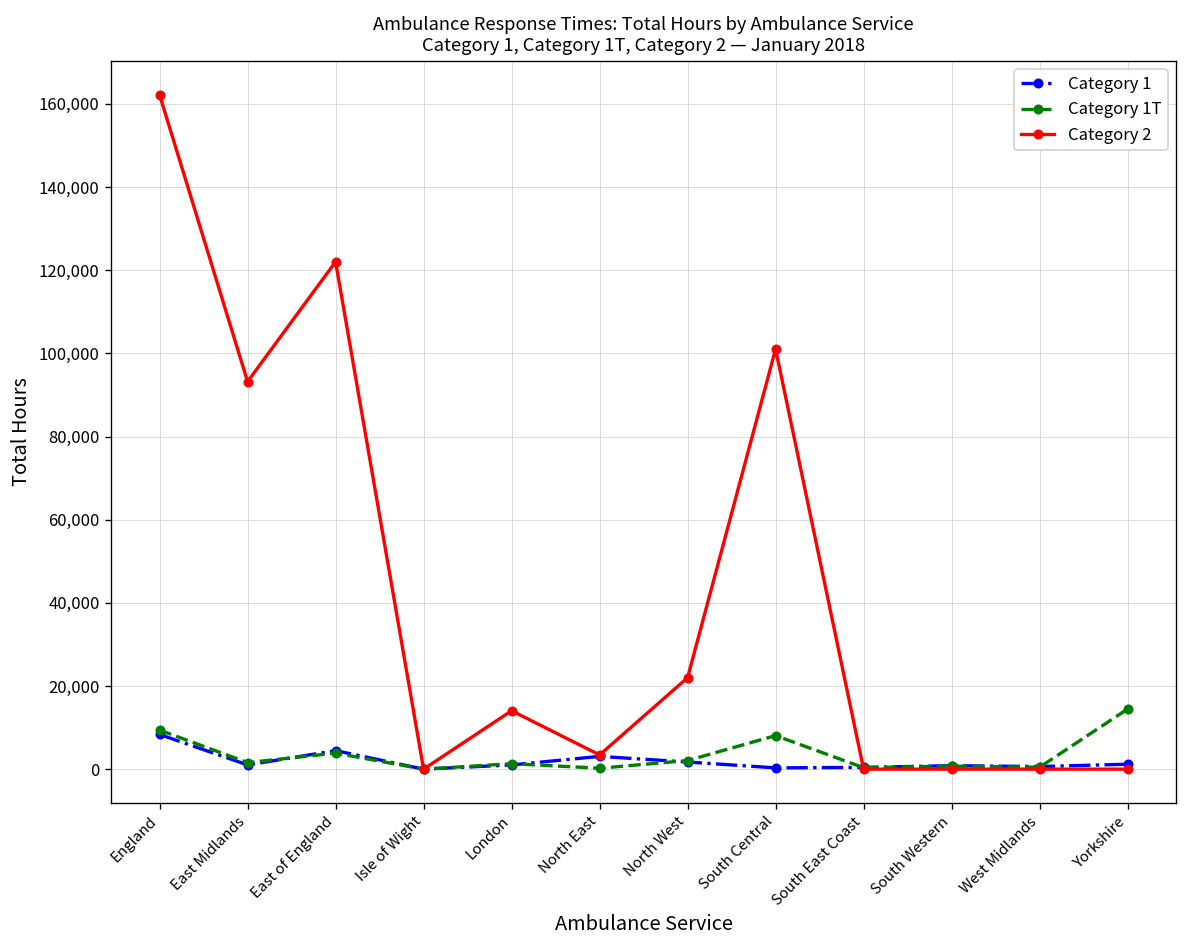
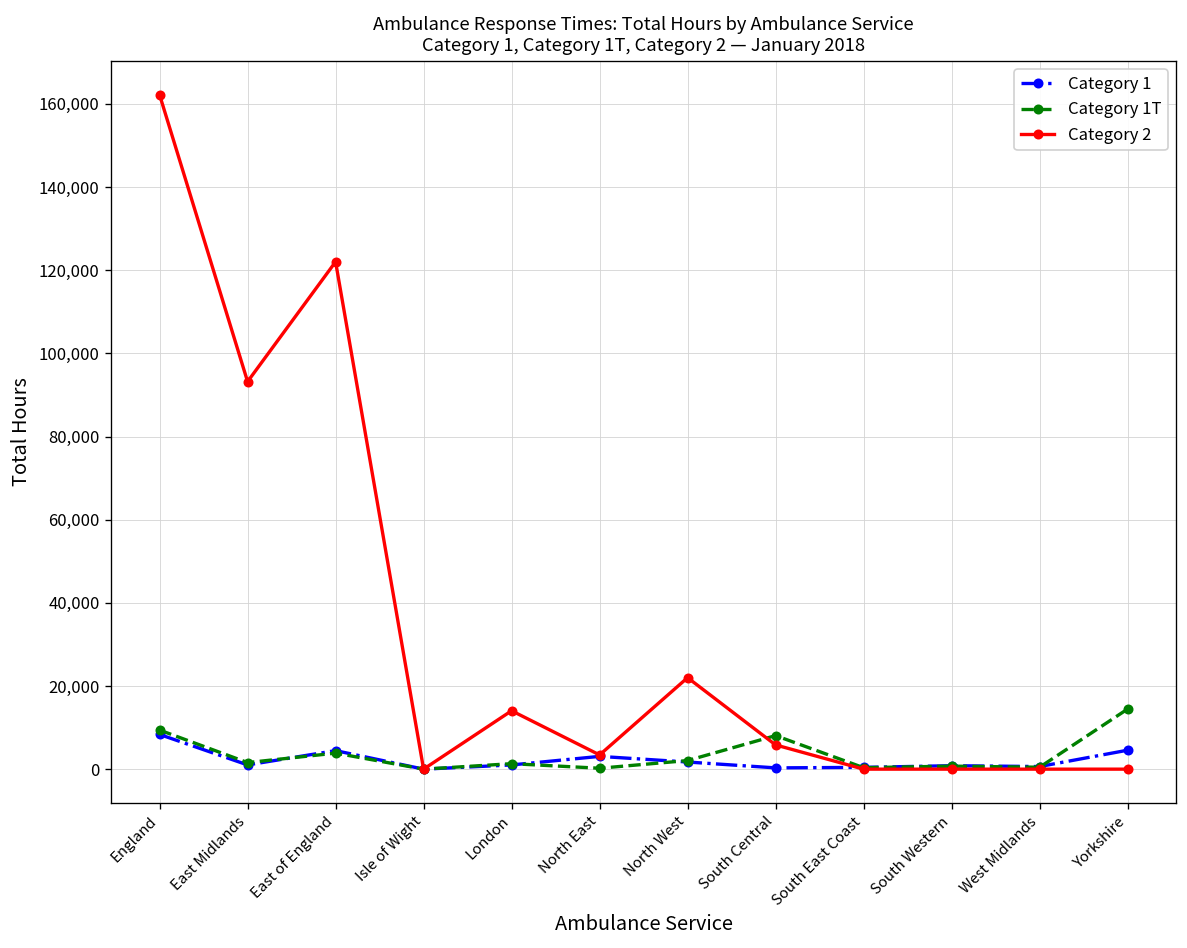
Category 2, South Central: 101,000 -> 6,000
Category 1, Yorkshire: 1,000 -> 5,000
